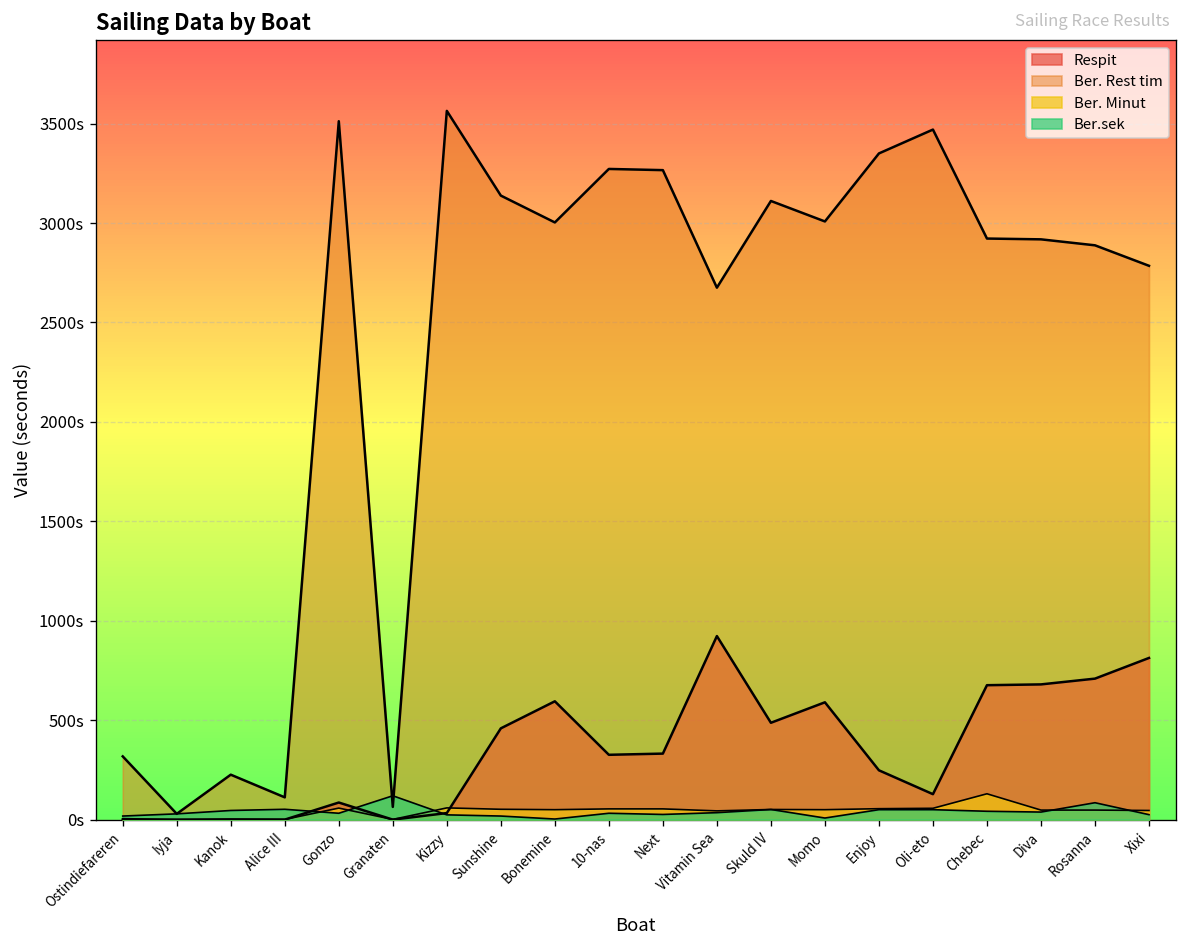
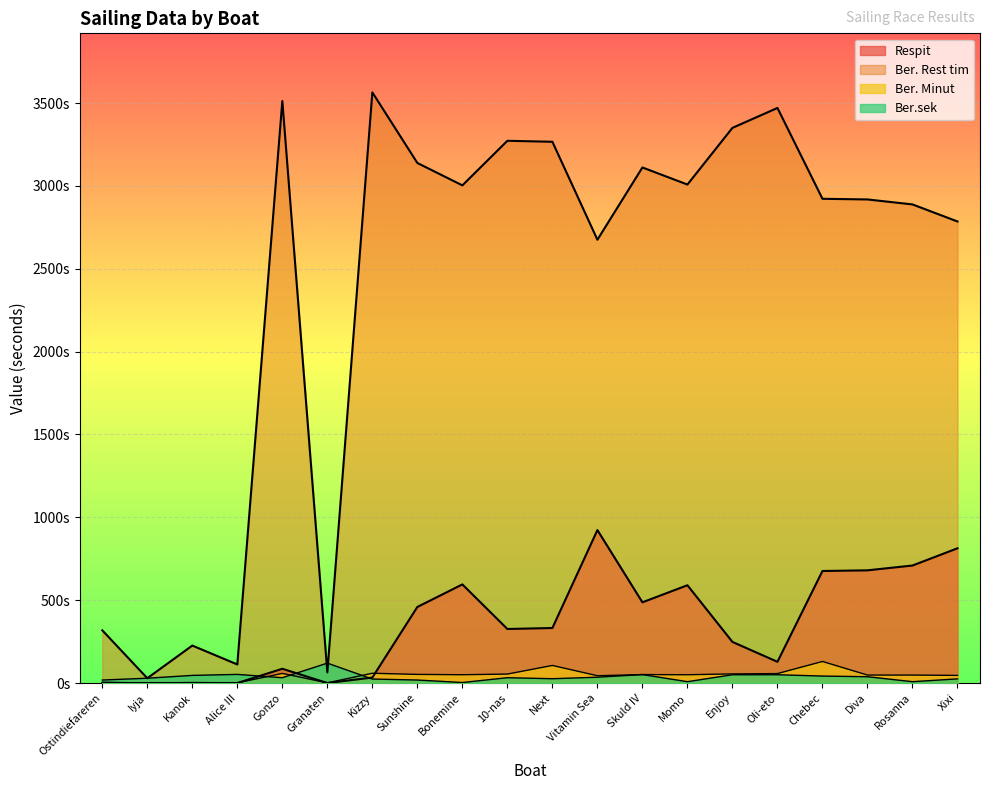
Ber. Minut, Next: 50s -> 110s
Ber.sek, Rosanna: 90s -> 10s
